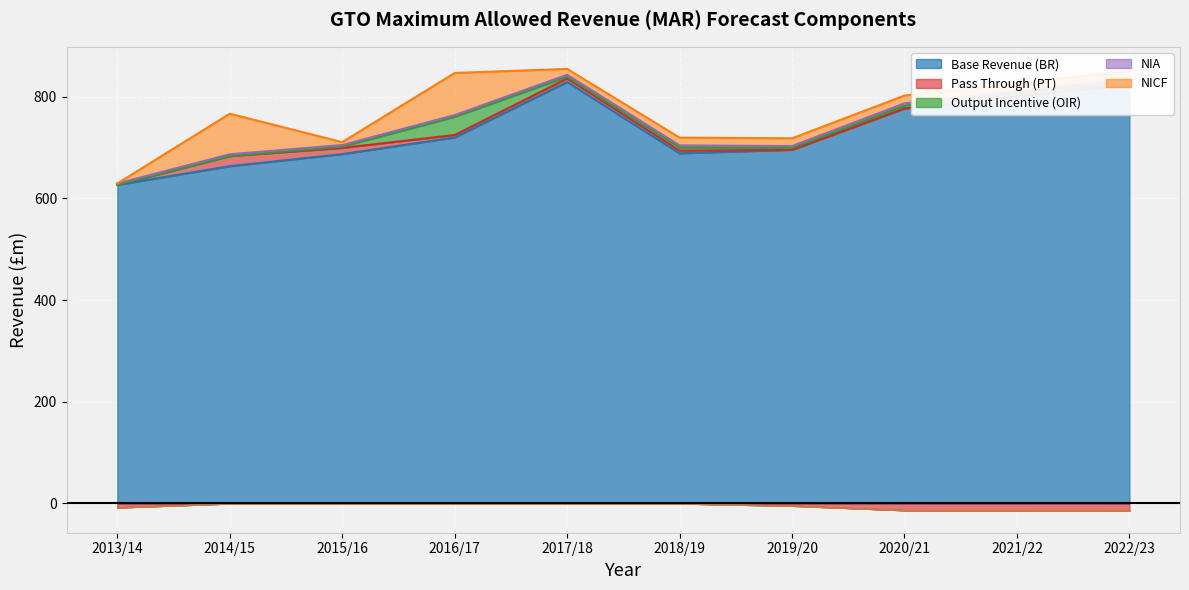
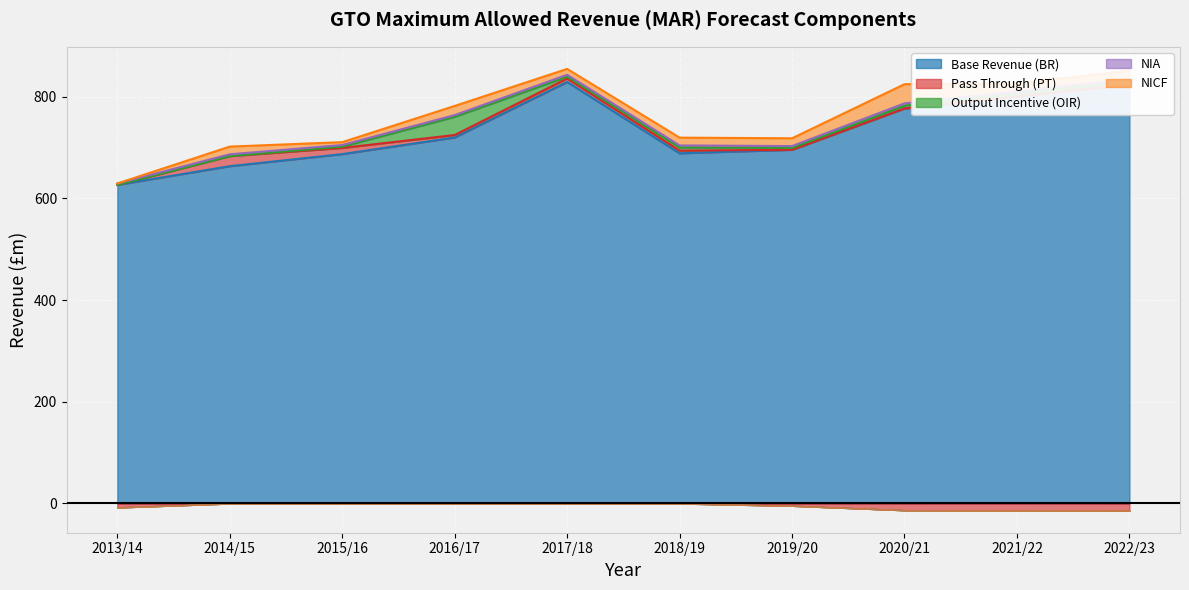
NICF, 2014/15: 80 -> 20
NICF, 2016/17: 80 -> 20
NICF, 2020/21: 20 -> 40
